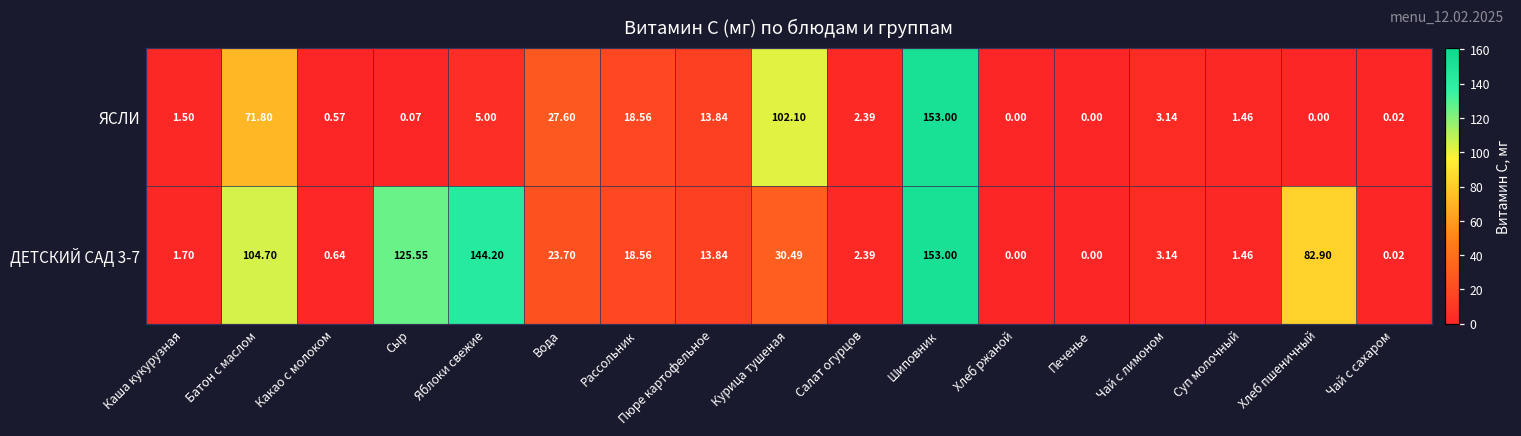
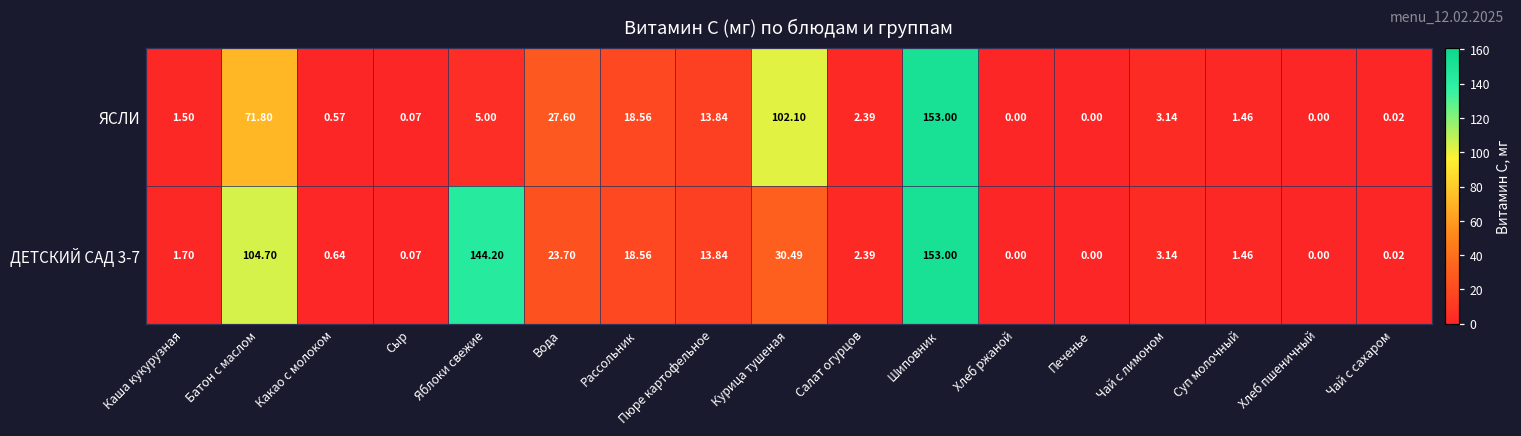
ДЕТСКИЙ САД 3-7, Сыр: 125.55 -> 0.07
ДЕТСКИЙ САД 3-7, Хлеб пшеничный: 82.90 -> 0.00
